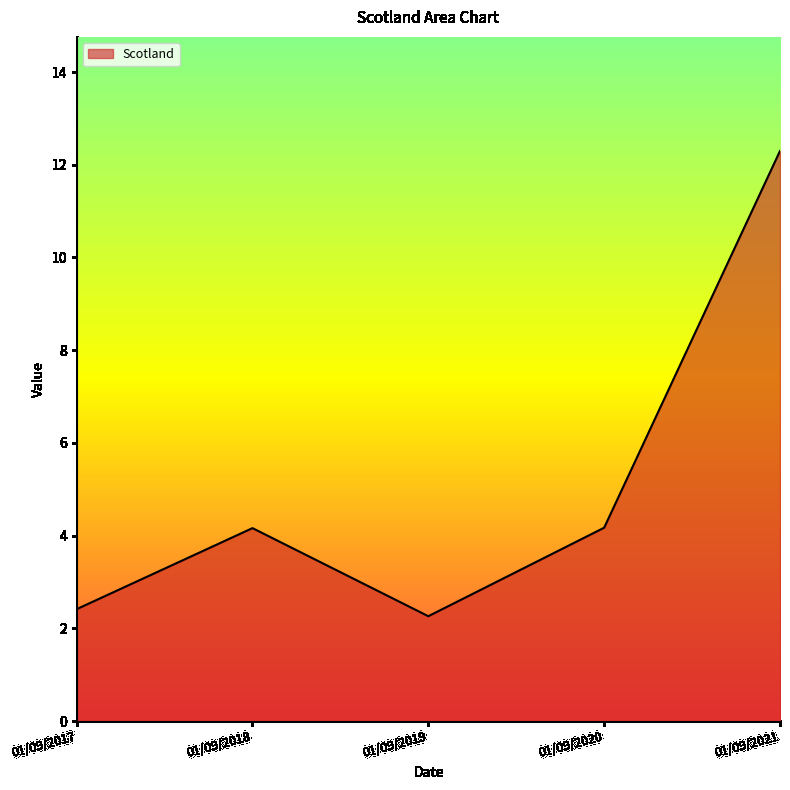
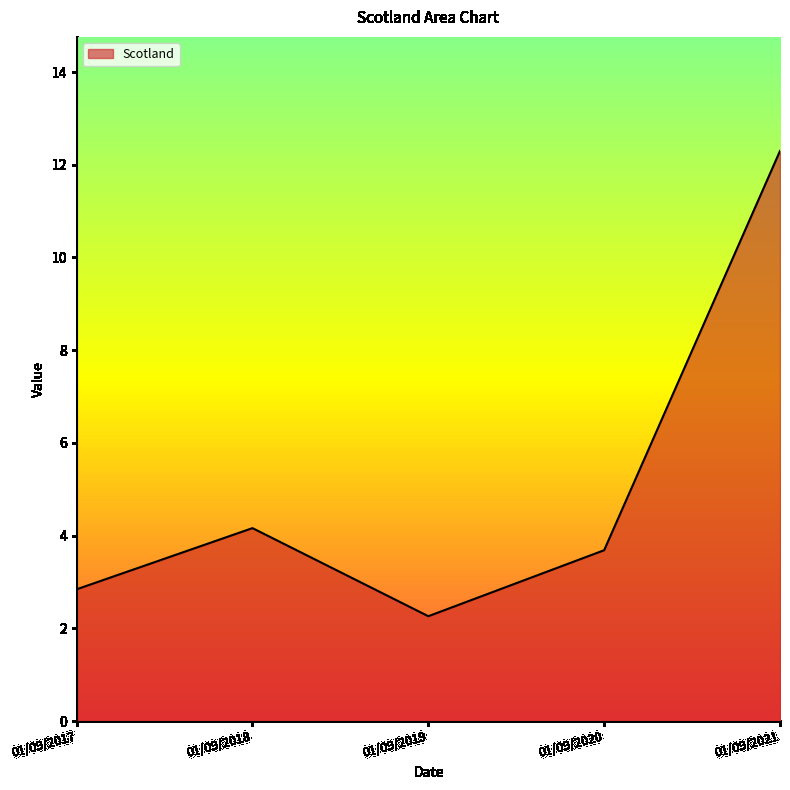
01/09/2017: 2.4 -> 2.8
01/09/2020: 4.2 -> 3.7
